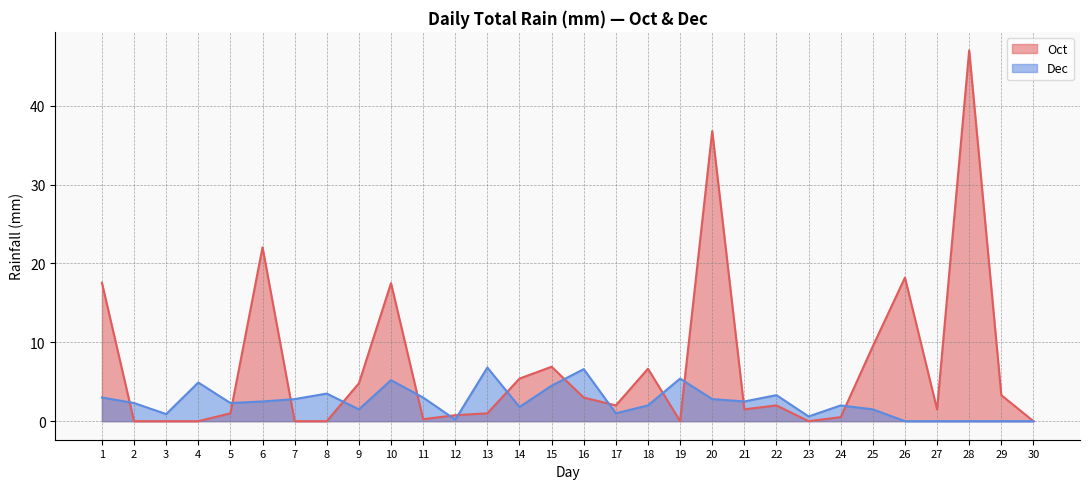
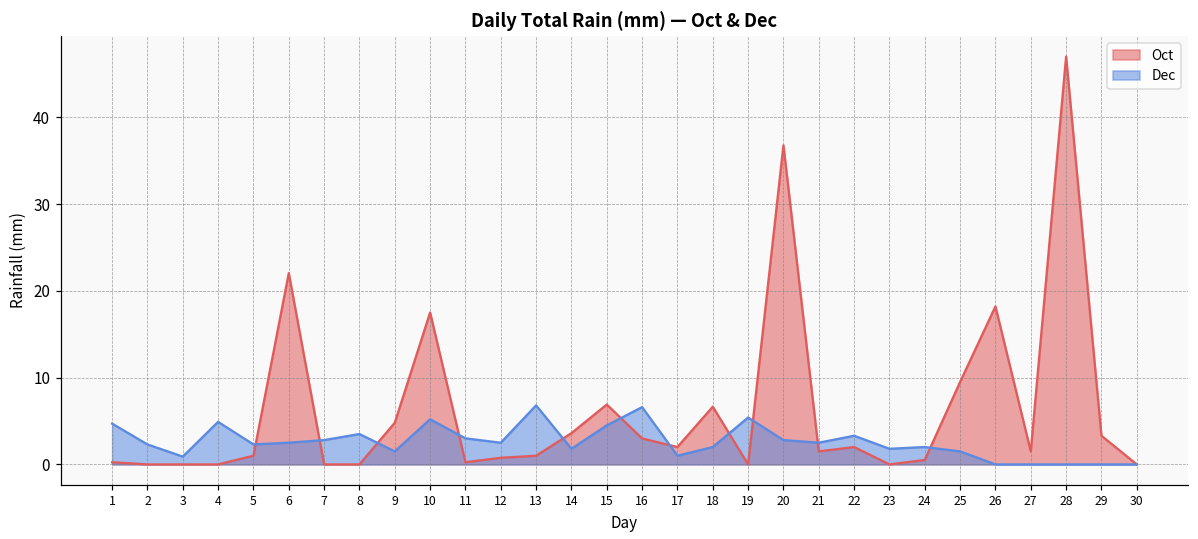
Oct, 1: 18 -> 0
Dec, 1: 3 -> 5
Dec, 12: 0 -> 3
Oct, 14: 5 -> 4
Dec, 23: 1 -> 2
